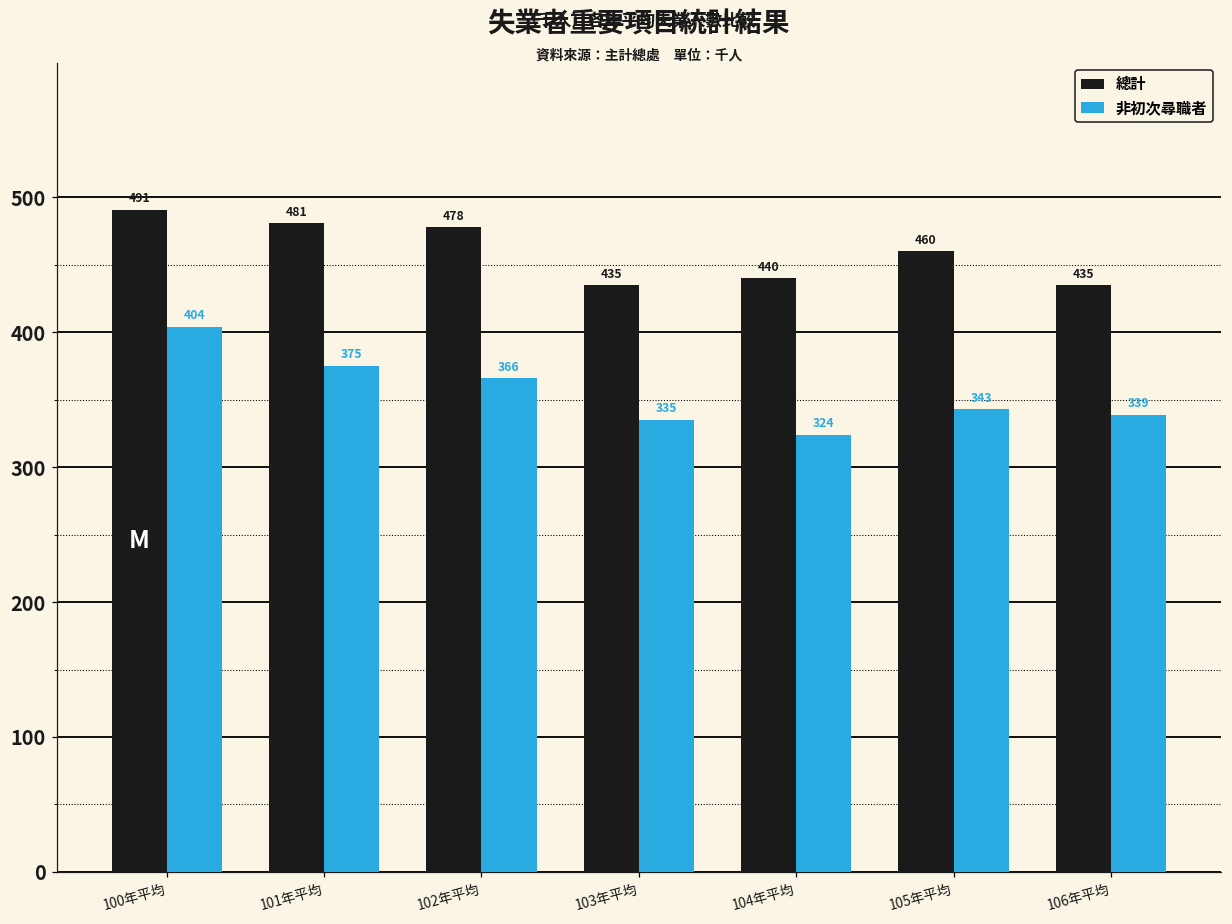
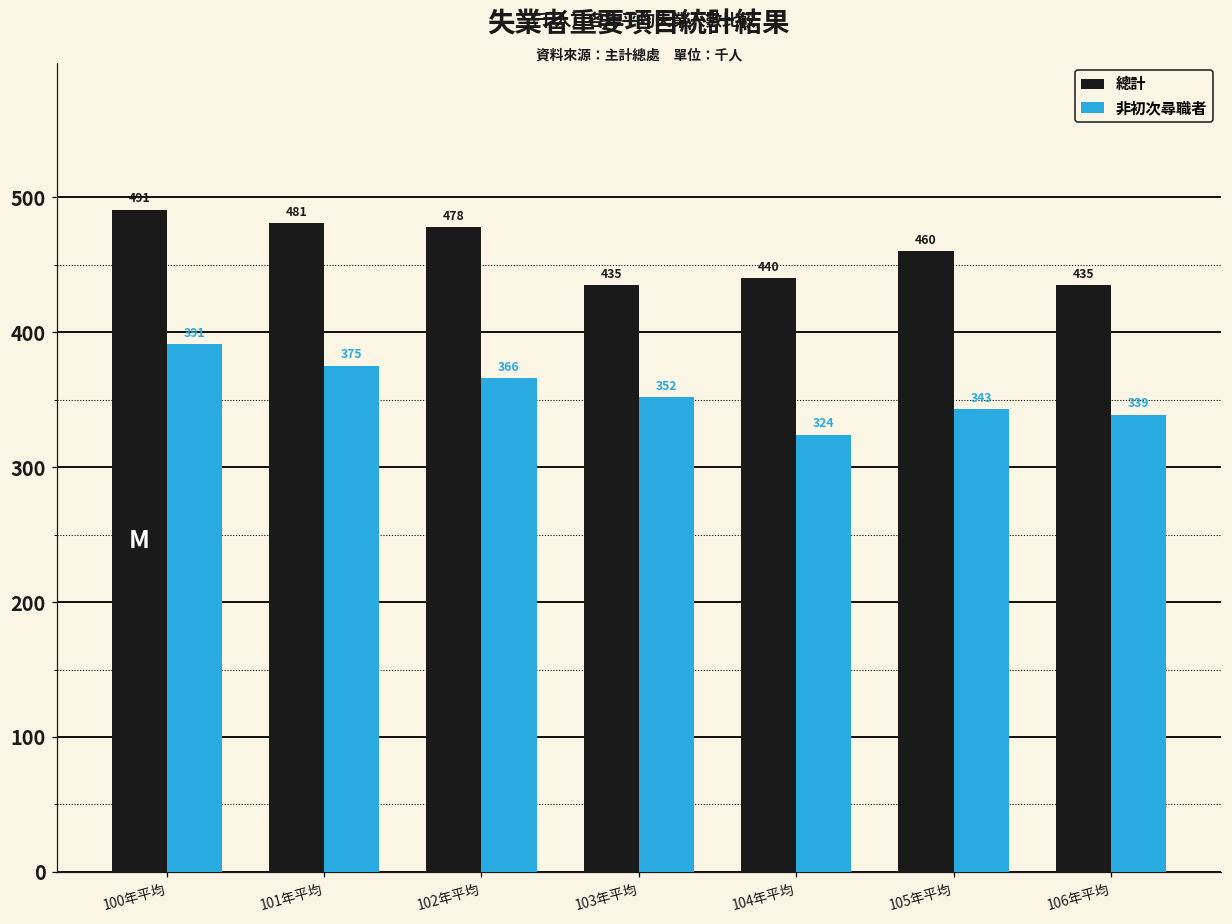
非初次尋職者, 100年平均: 404 -> 391
非初次尋職者, 103年平均: 335 -> 352
